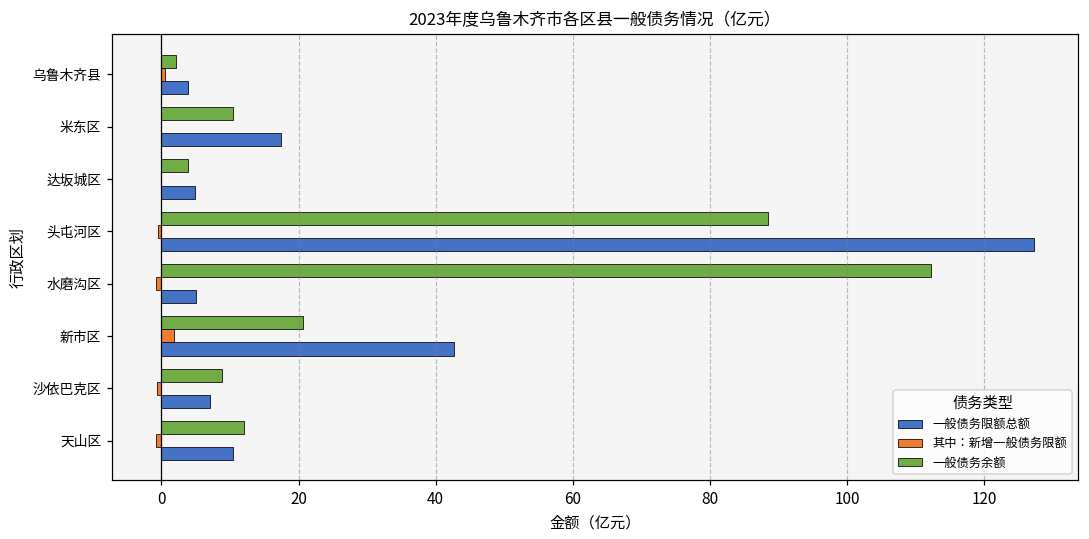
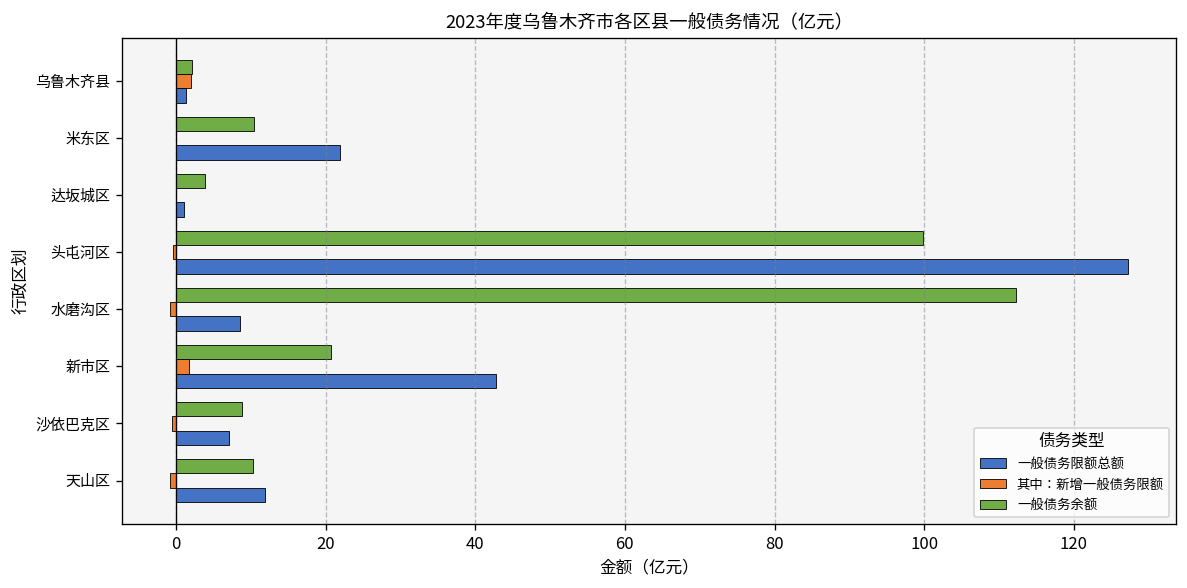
其中：新增一般债务限额, 乌鲁木齐县: 1 -> 2
一般债务限额总额, 乌鲁木齐县: 4 -> 1
一般债务限额总额, 米东区: 17 -> 22
一般债务限额总额, 达坂城区: 5 -> 1
一般债务余额, 头屯河区: 89 -> 100
一般债务限额总额, 水磨沟区: 5 -> 9
一般债务余额, 天山区: 12 -> 10
一般债务限额总额, 天山区: 10 -> 12
